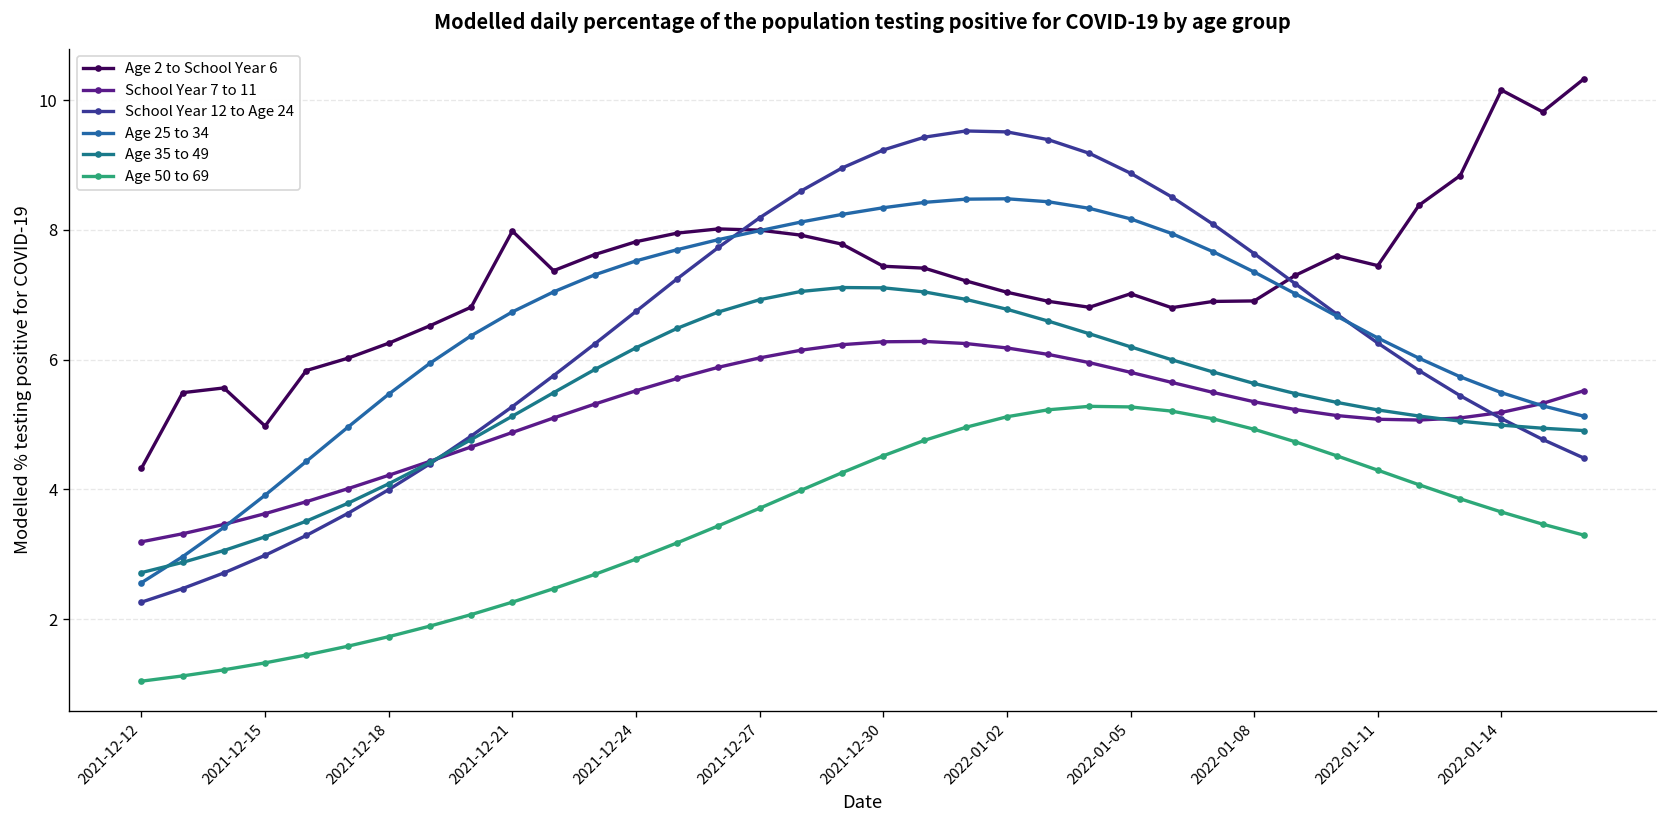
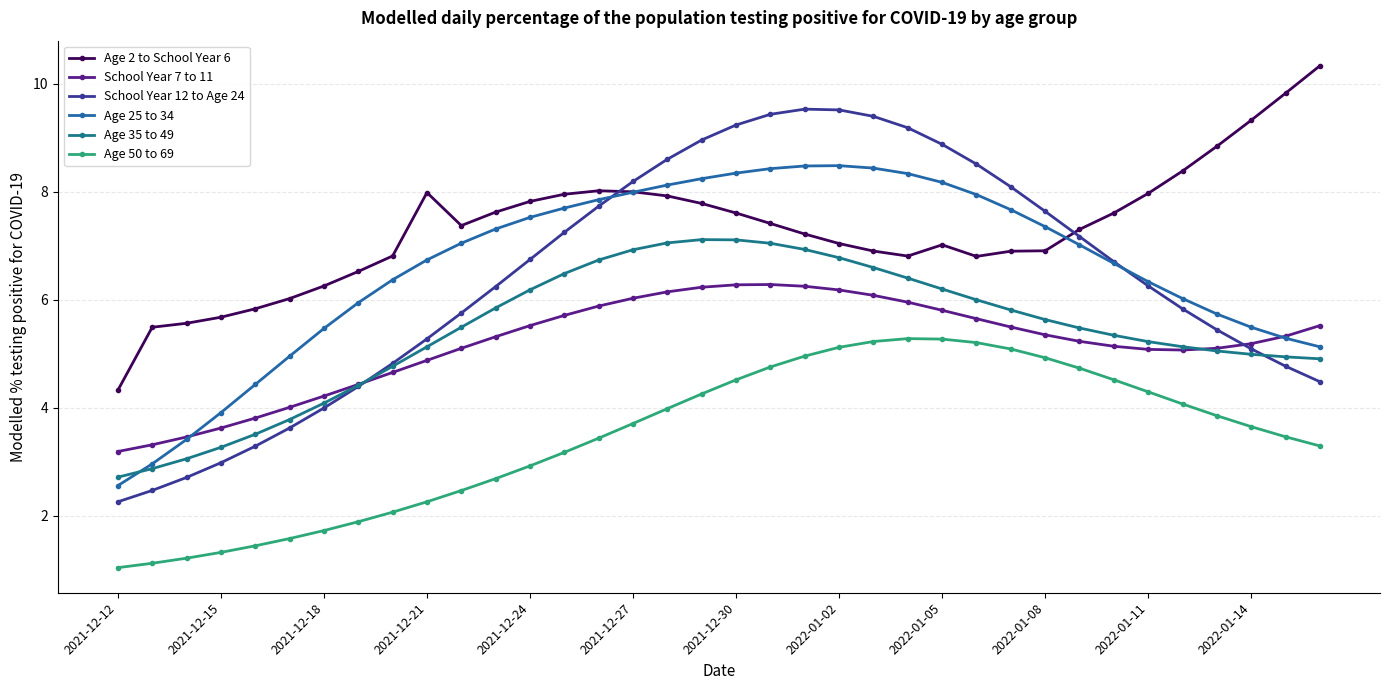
Age 2 to School Year 6, 2021-12-15: 5.0 -> 5.7
Age 2 to School Year 6, 2021-12-30: 7.4 -> 7.6
Age 2 to School Year 6, 2022-01-11: 7.4 -> 8.0
Age 2 to School Year 6, 2022-01-14: 10.2 -> 9.3
